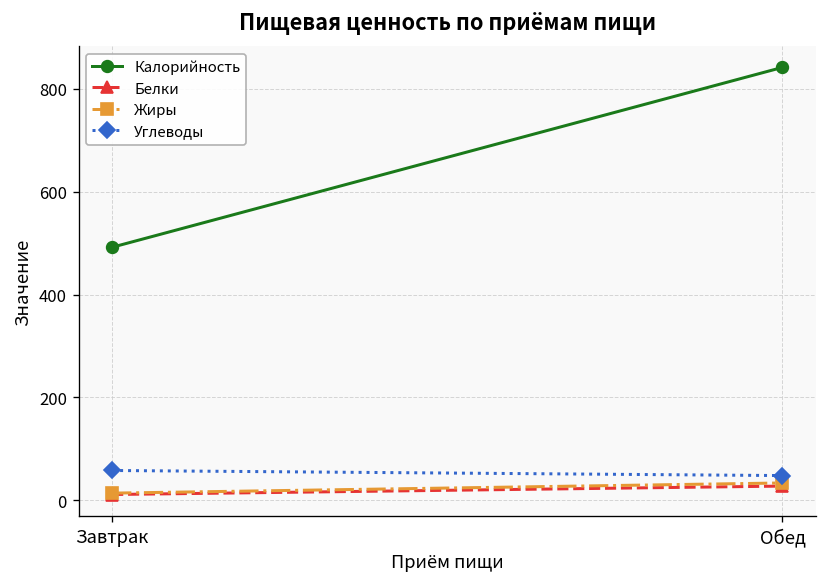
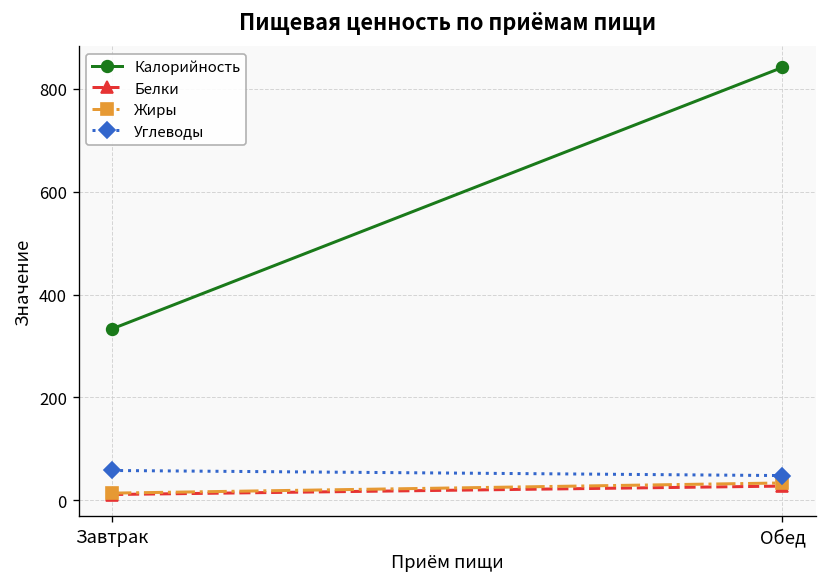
Калорийность, Завтрак: 490 -> 330
